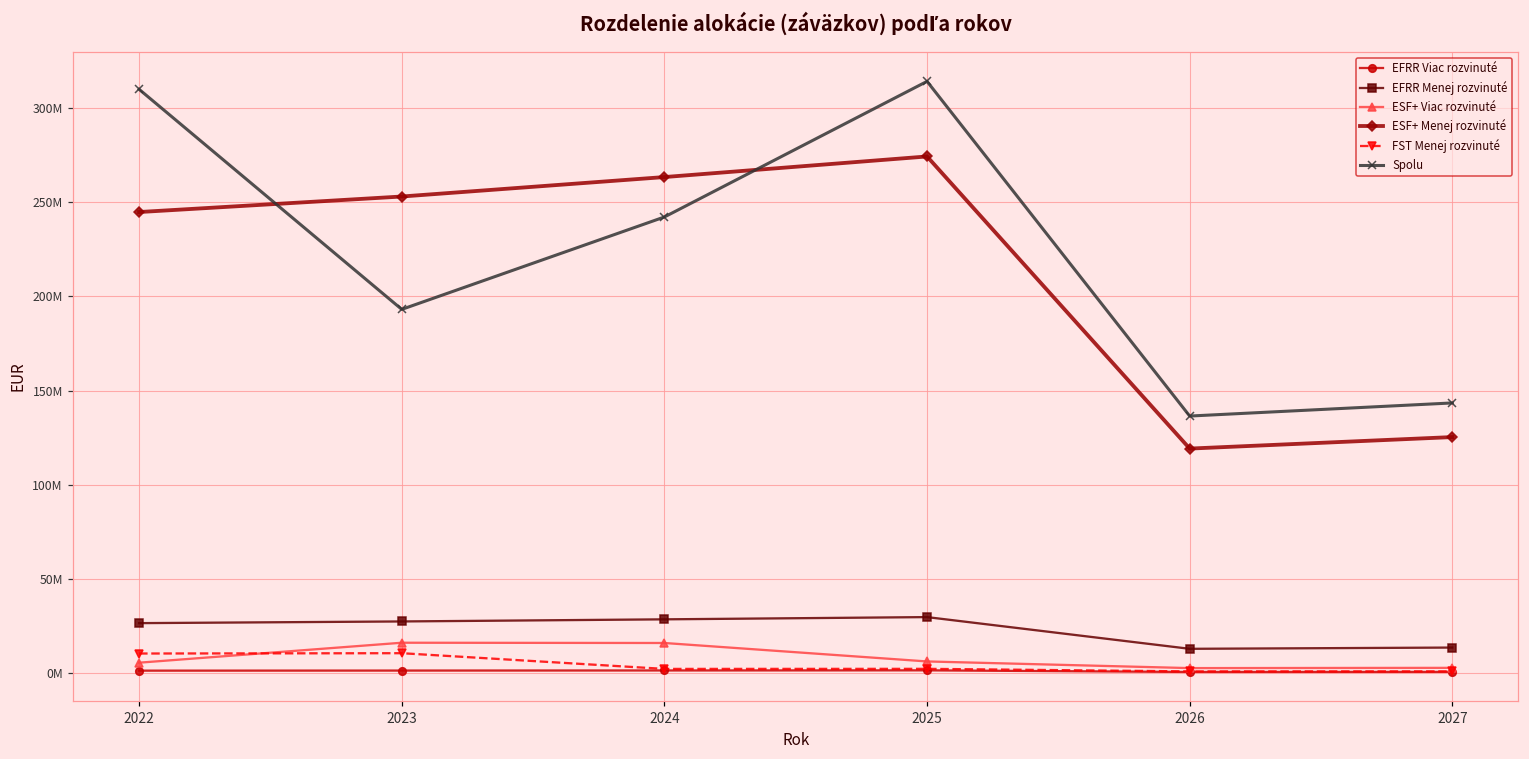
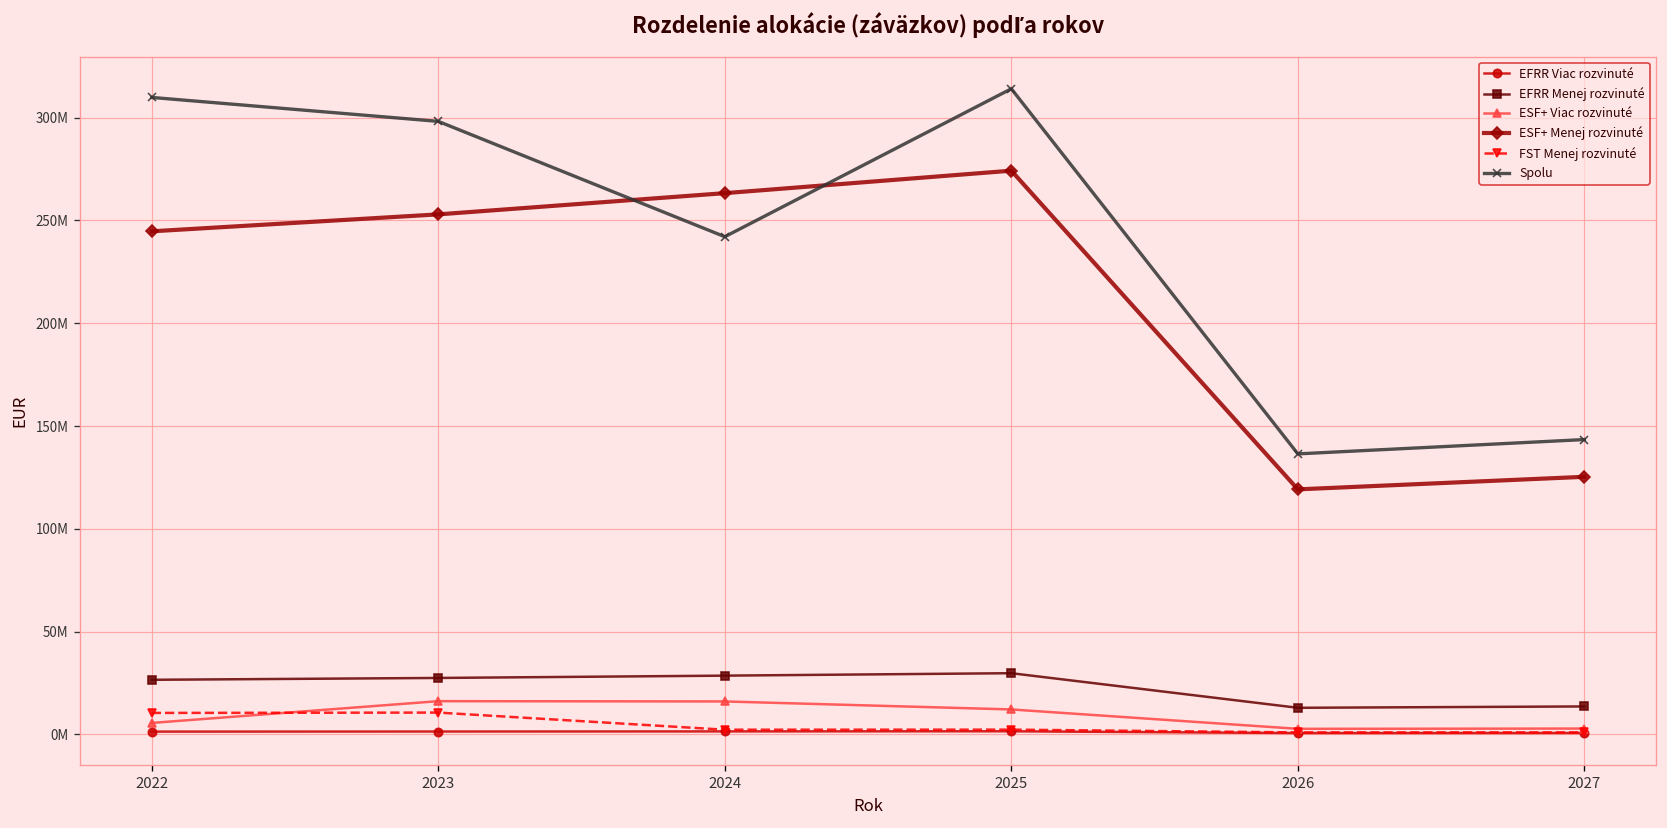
Spolu, 2023: 193000000 -> 298000000
ESF+ Viac rozvinuté, 2025: 6000000 -> 12000000
